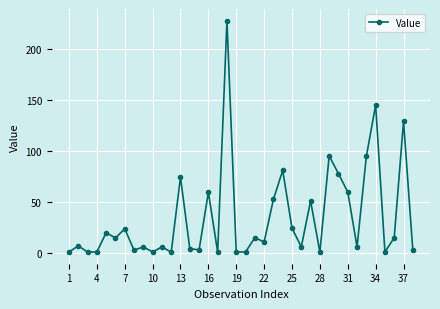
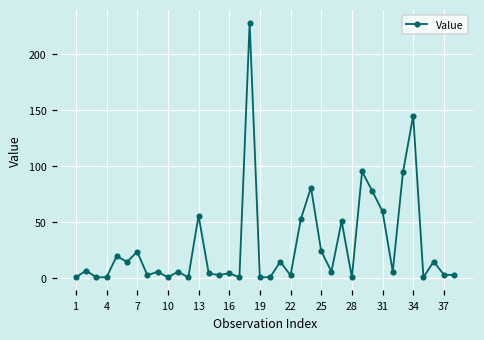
13: 74 -> 56
16: 60 -> 5
22: 11 -> 3
37: 129 -> 3
